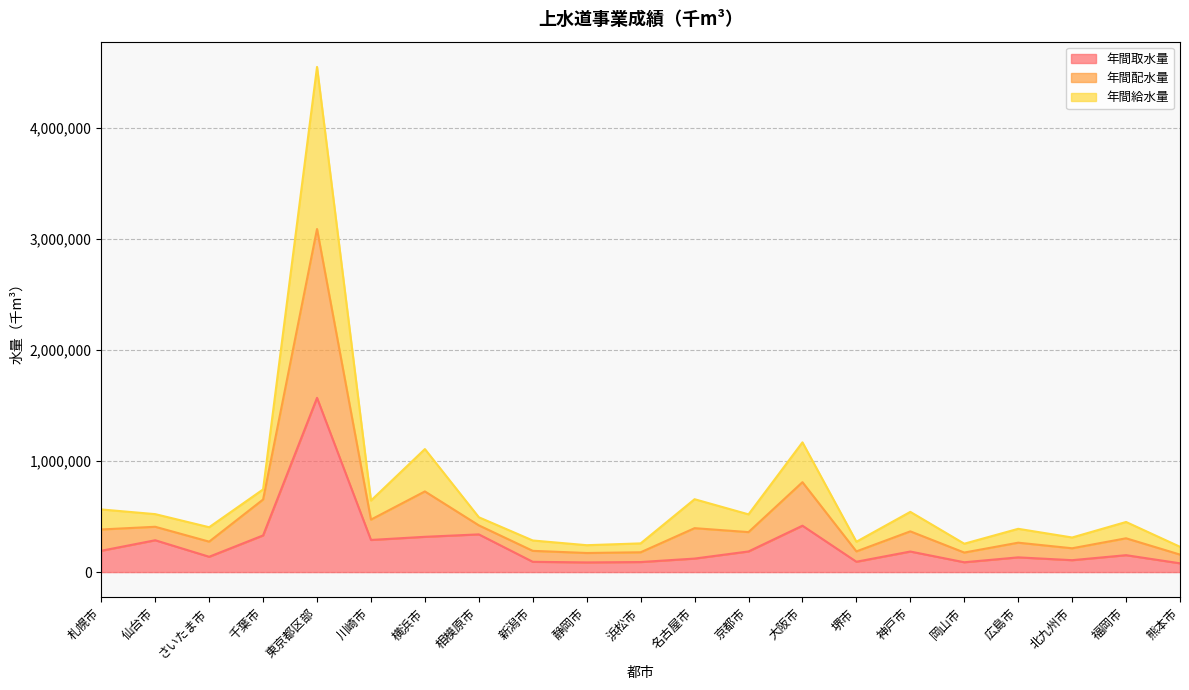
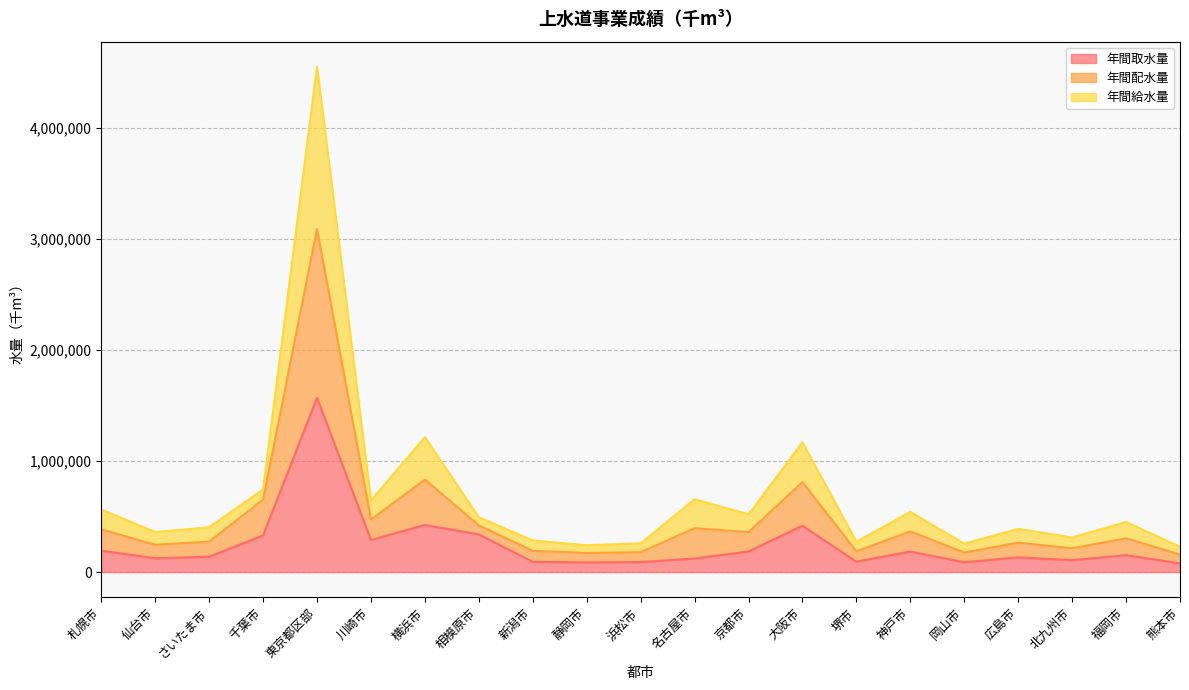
年間取水量, 仙台市: 290,000 -> 120,000
年間取水量, 横浜市: 320,000 -> 420,000
